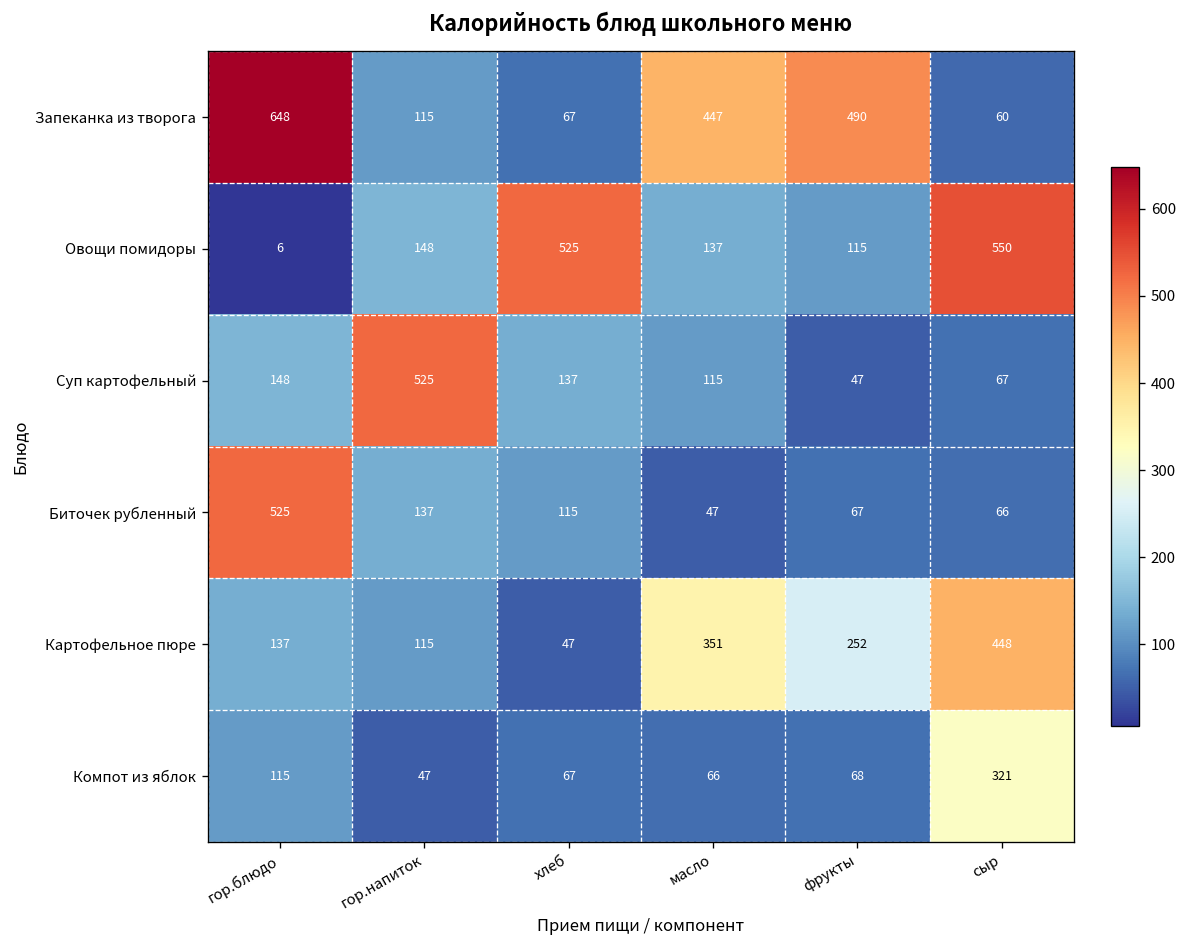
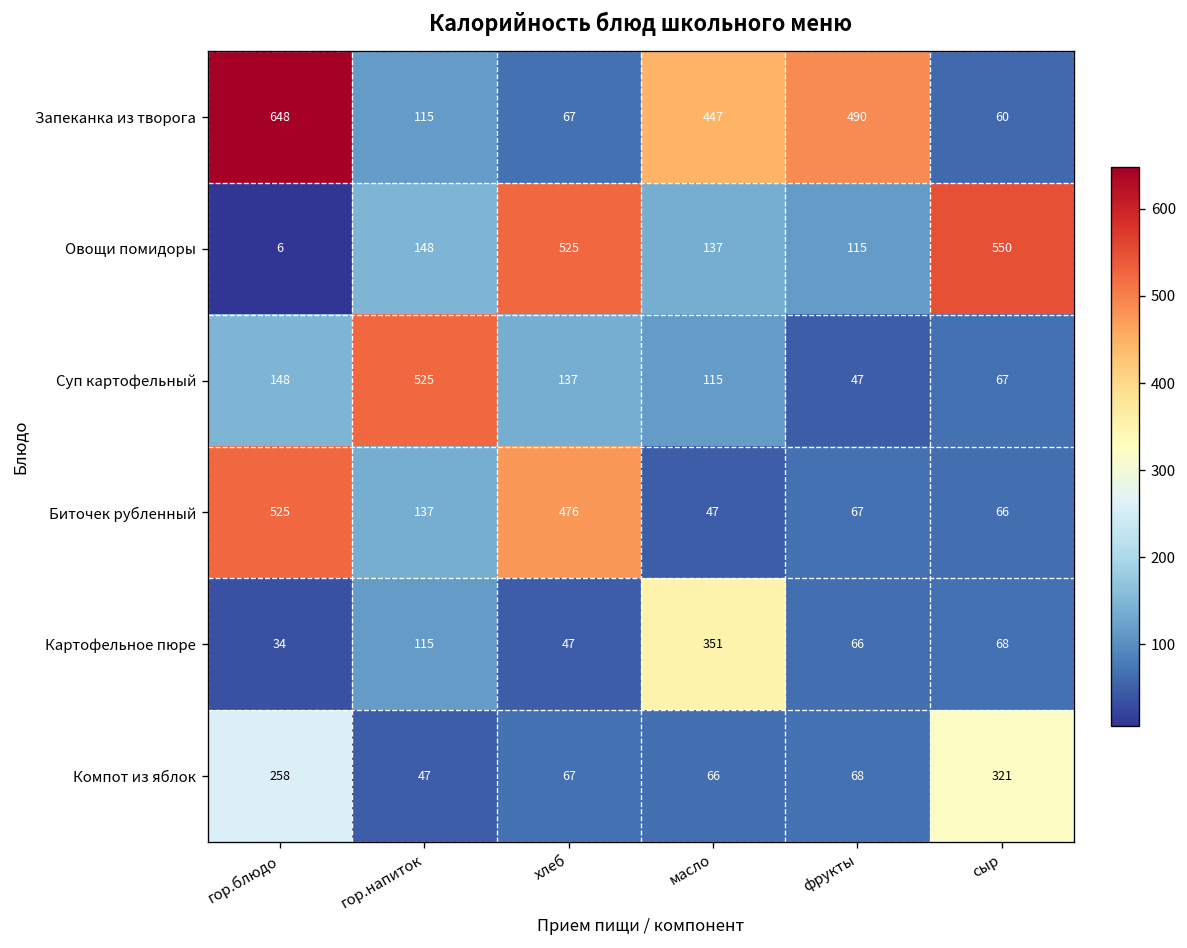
Биточек рубленный, хлеб: 115 -> 476
Картофельное пюре, гор.блюдо: 137 -> 34
Картофельное пюре, фрукты: 252 -> 66
Картофельное пюре, сыр: 448 -> 68
Компот из яблок, гор.блюдо: 115 -> 258
